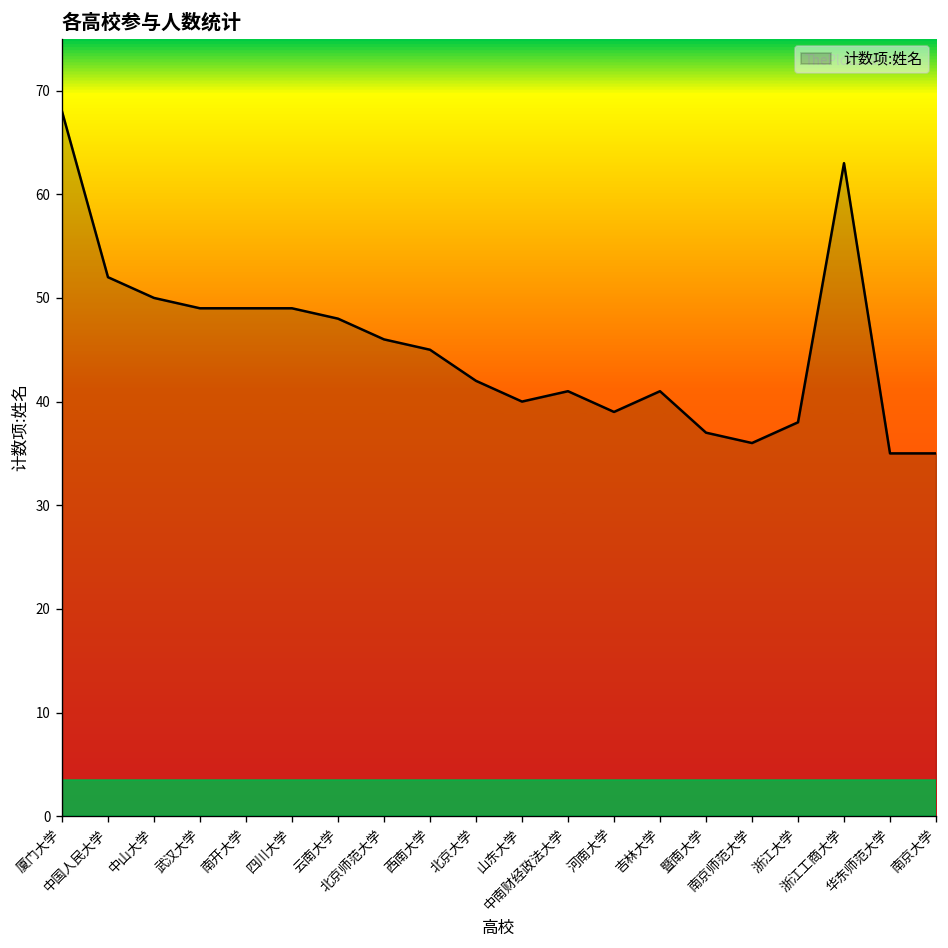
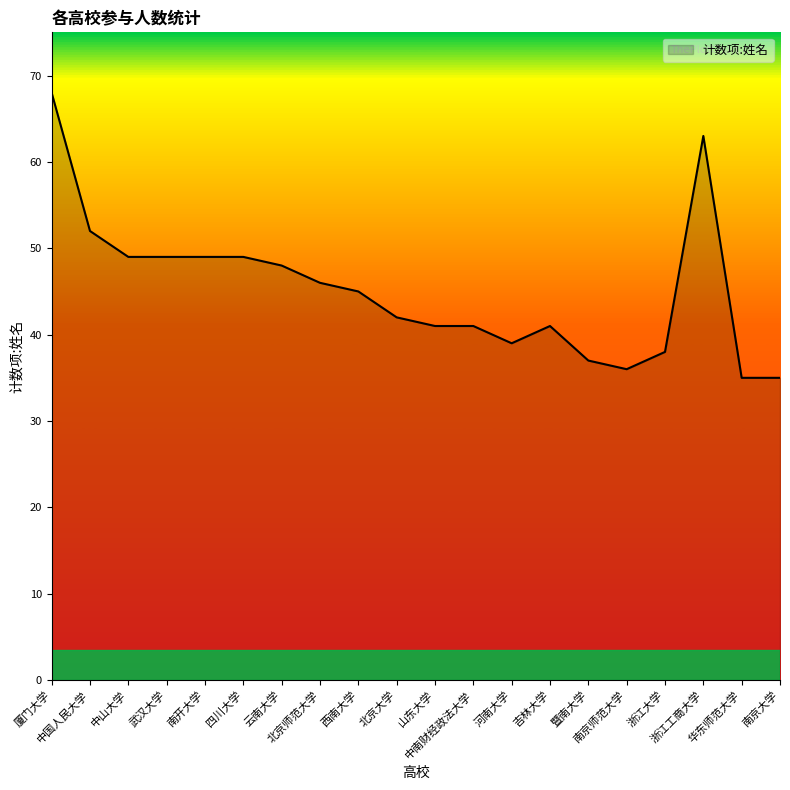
中山大学: 50 -> 49
山东大学: 40 -> 41
